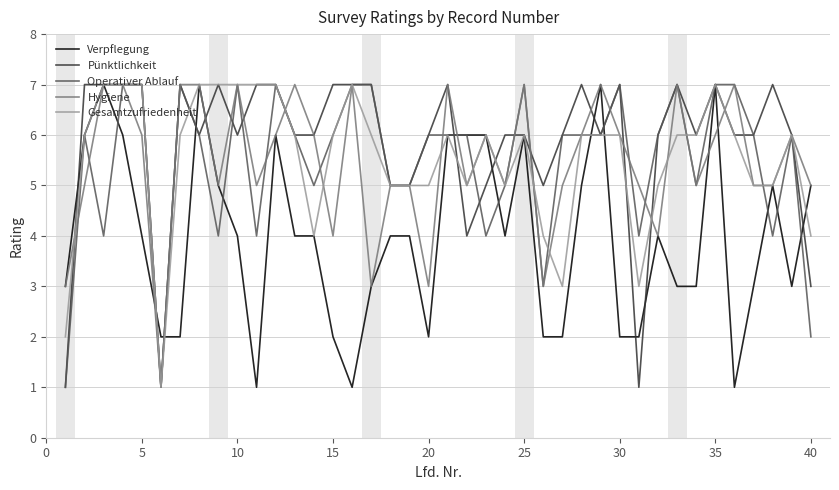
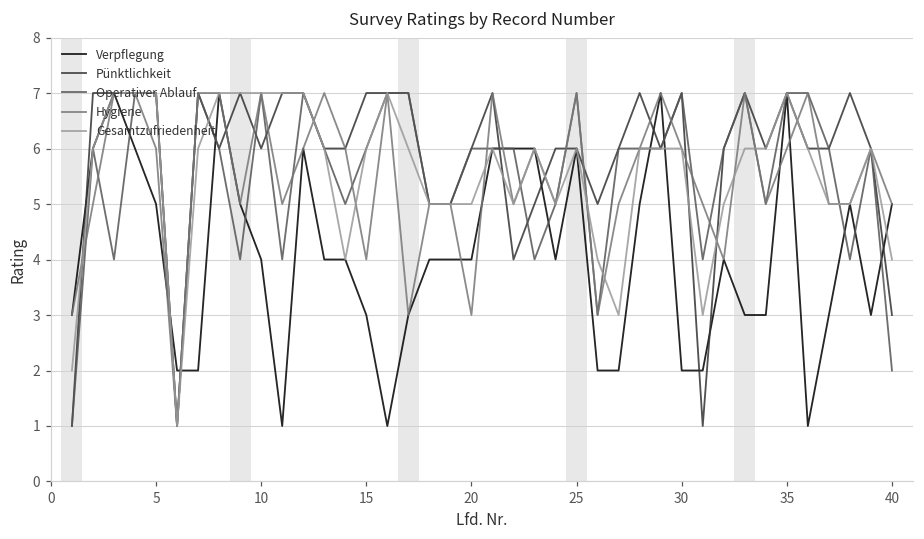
Verpflegung, 5: 4 -> 5
Verpflegung, 15: 2 -> 3
Verpflegung, 20: 2 -> 4
